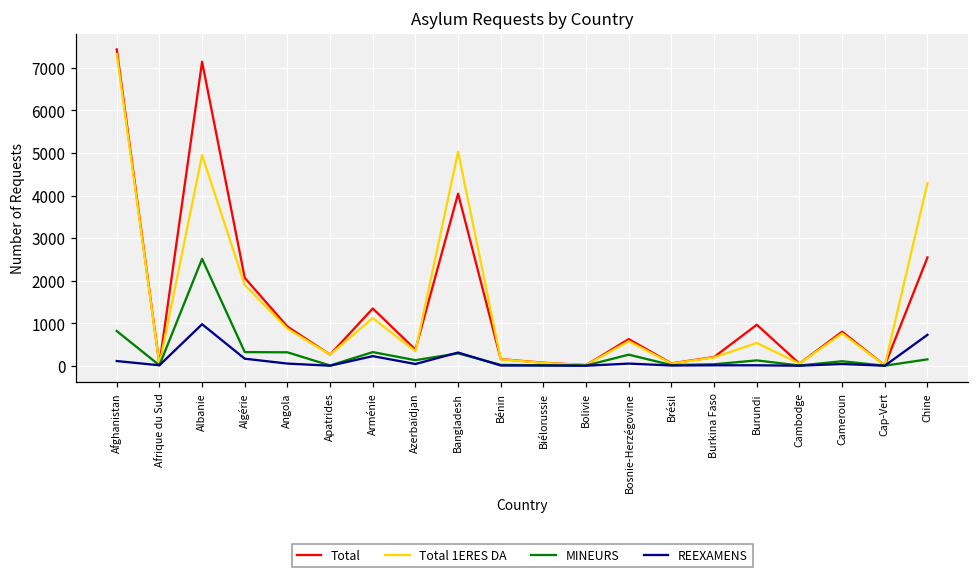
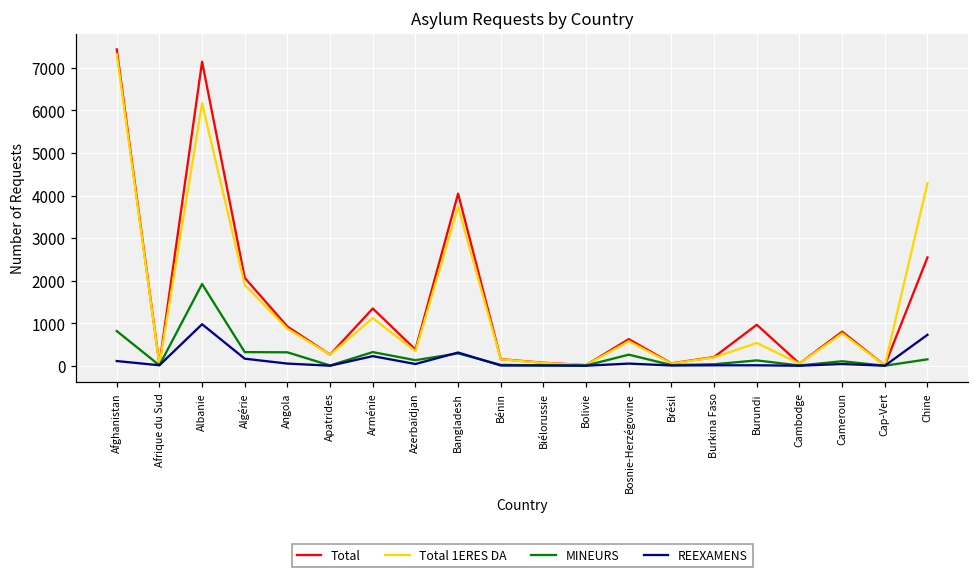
Total 1ERES DA, Albanie: 5000 -> 6200
MINEURS, Albanie: 2500 -> 1900
Total 1ERES DA, Bangladesh: 5000 -> 3700
